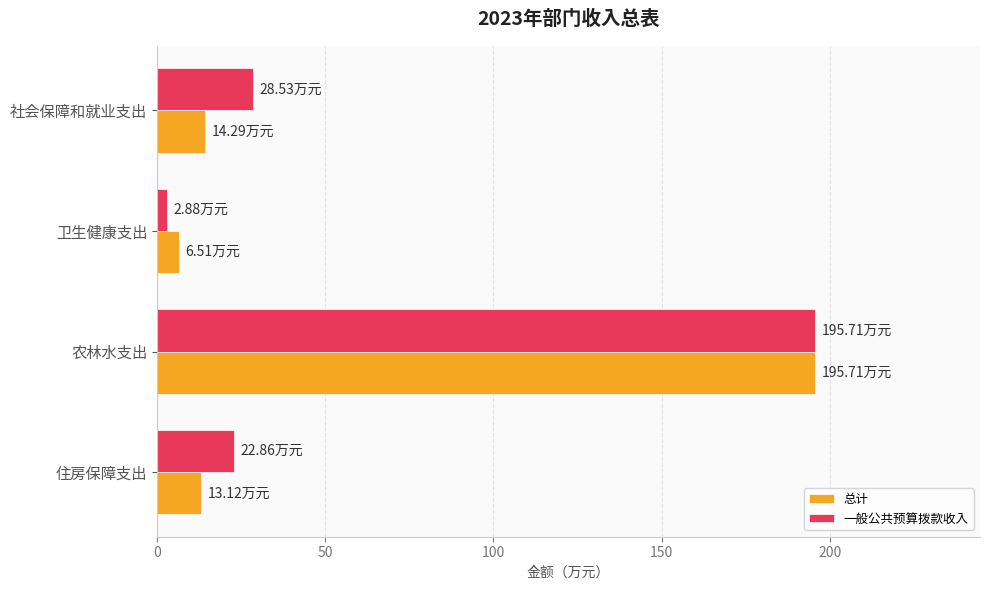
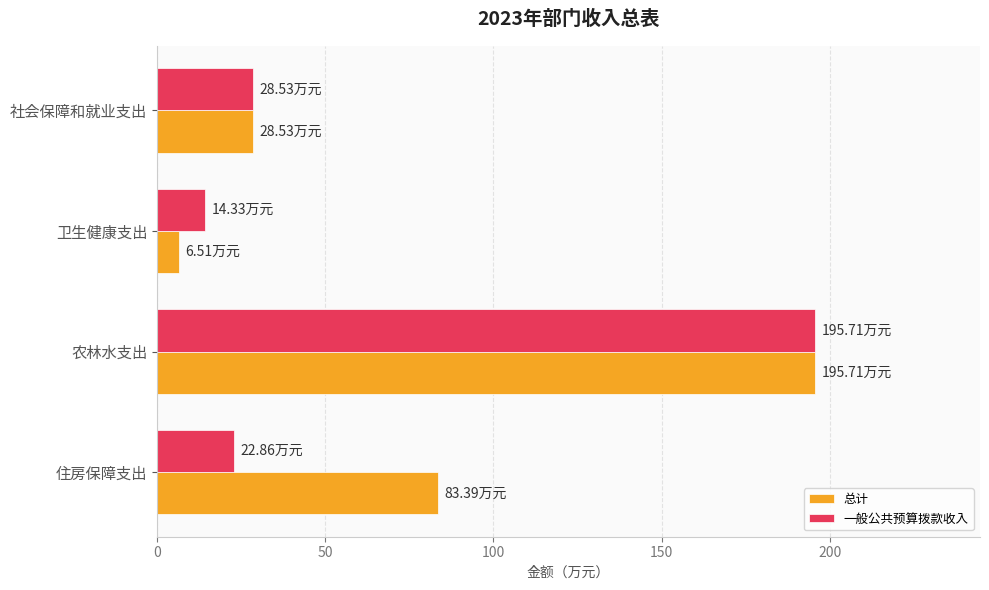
总计, 社会保障和就业支出: 14.29 -> 28.53
一般公共预算拨款收入, 卫生健康支出: 2.88 -> 14.33
总计, 住房保障支出: 13.12 -> 83.39
